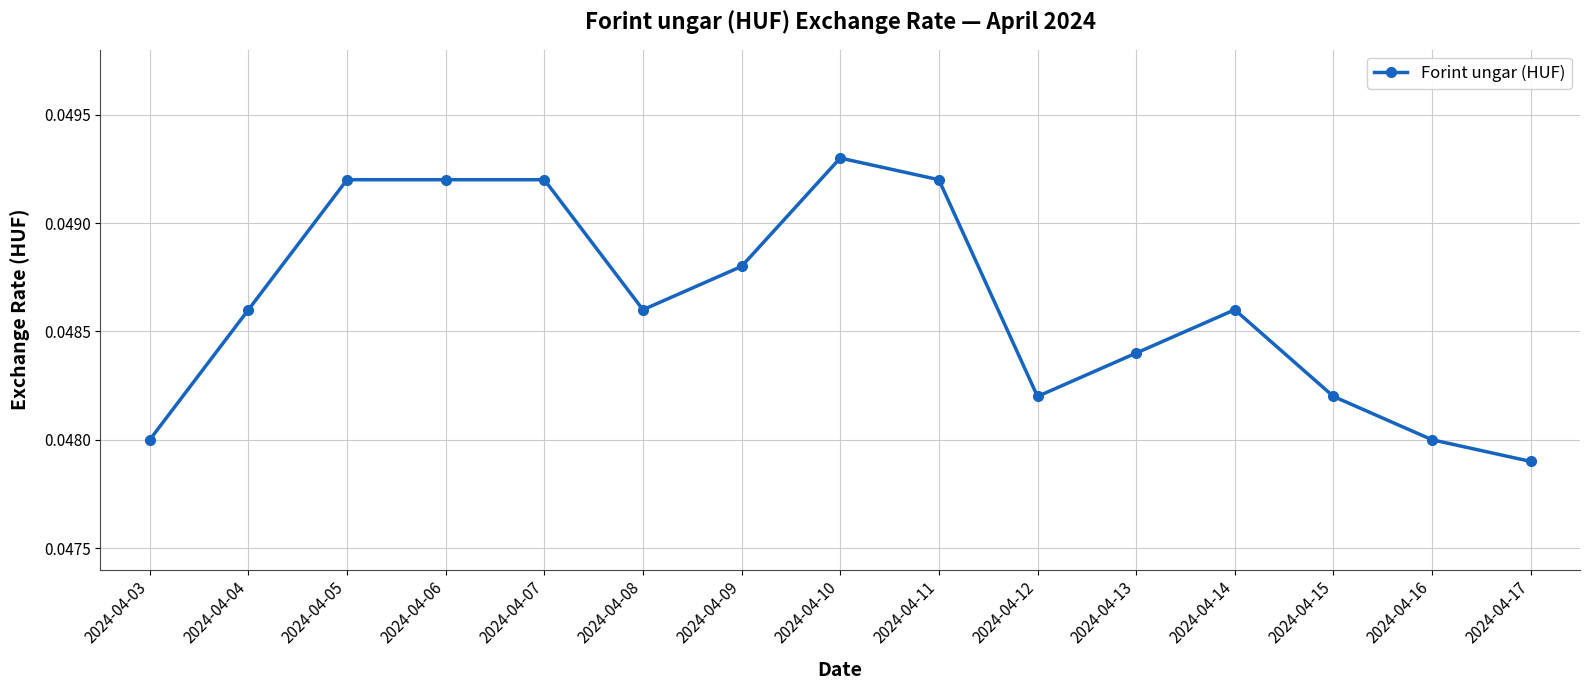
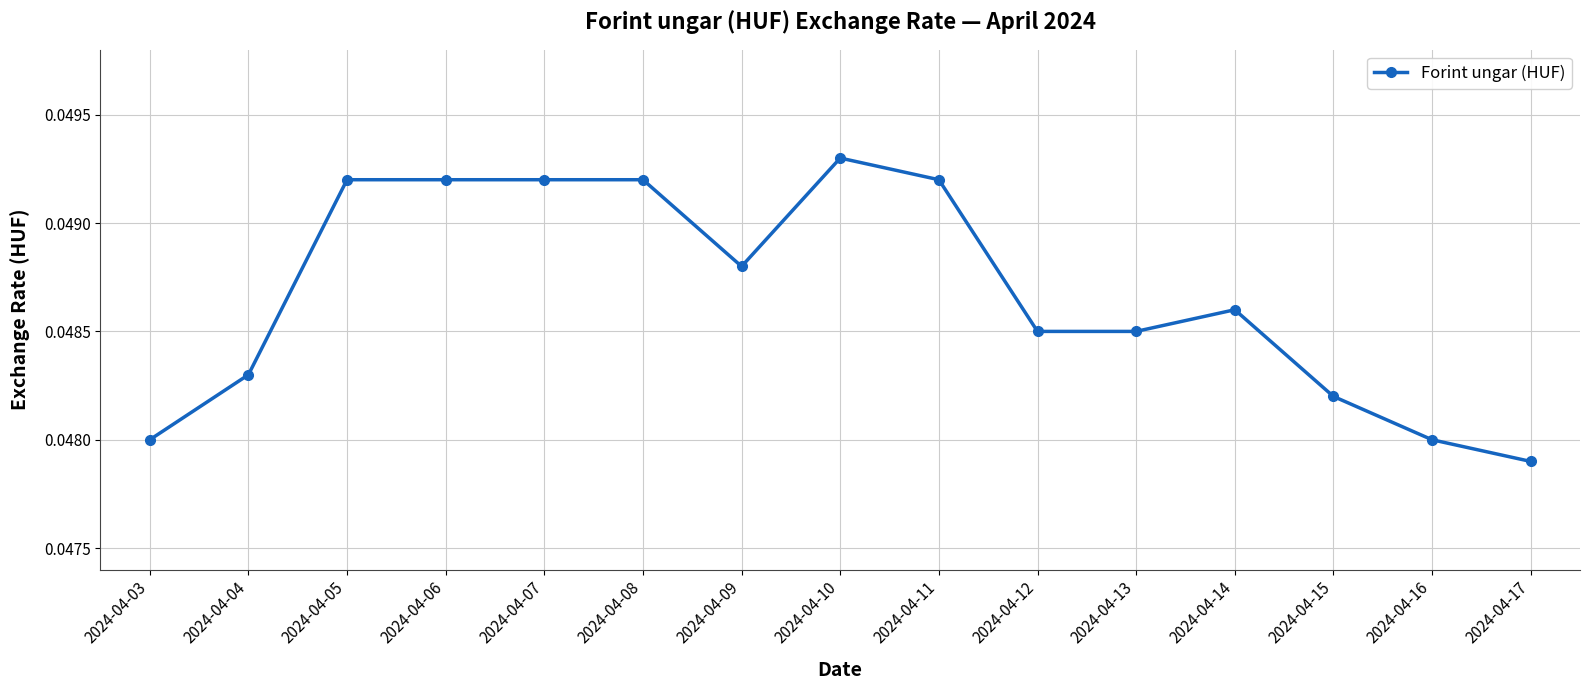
2024-04-04: 0.0486 -> 0.0483
2024-04-08: 0.0486 -> 0.0492
2024-04-12: 0.0482 -> 0.0485
2024-04-13: 0.0484 -> 0.0485
